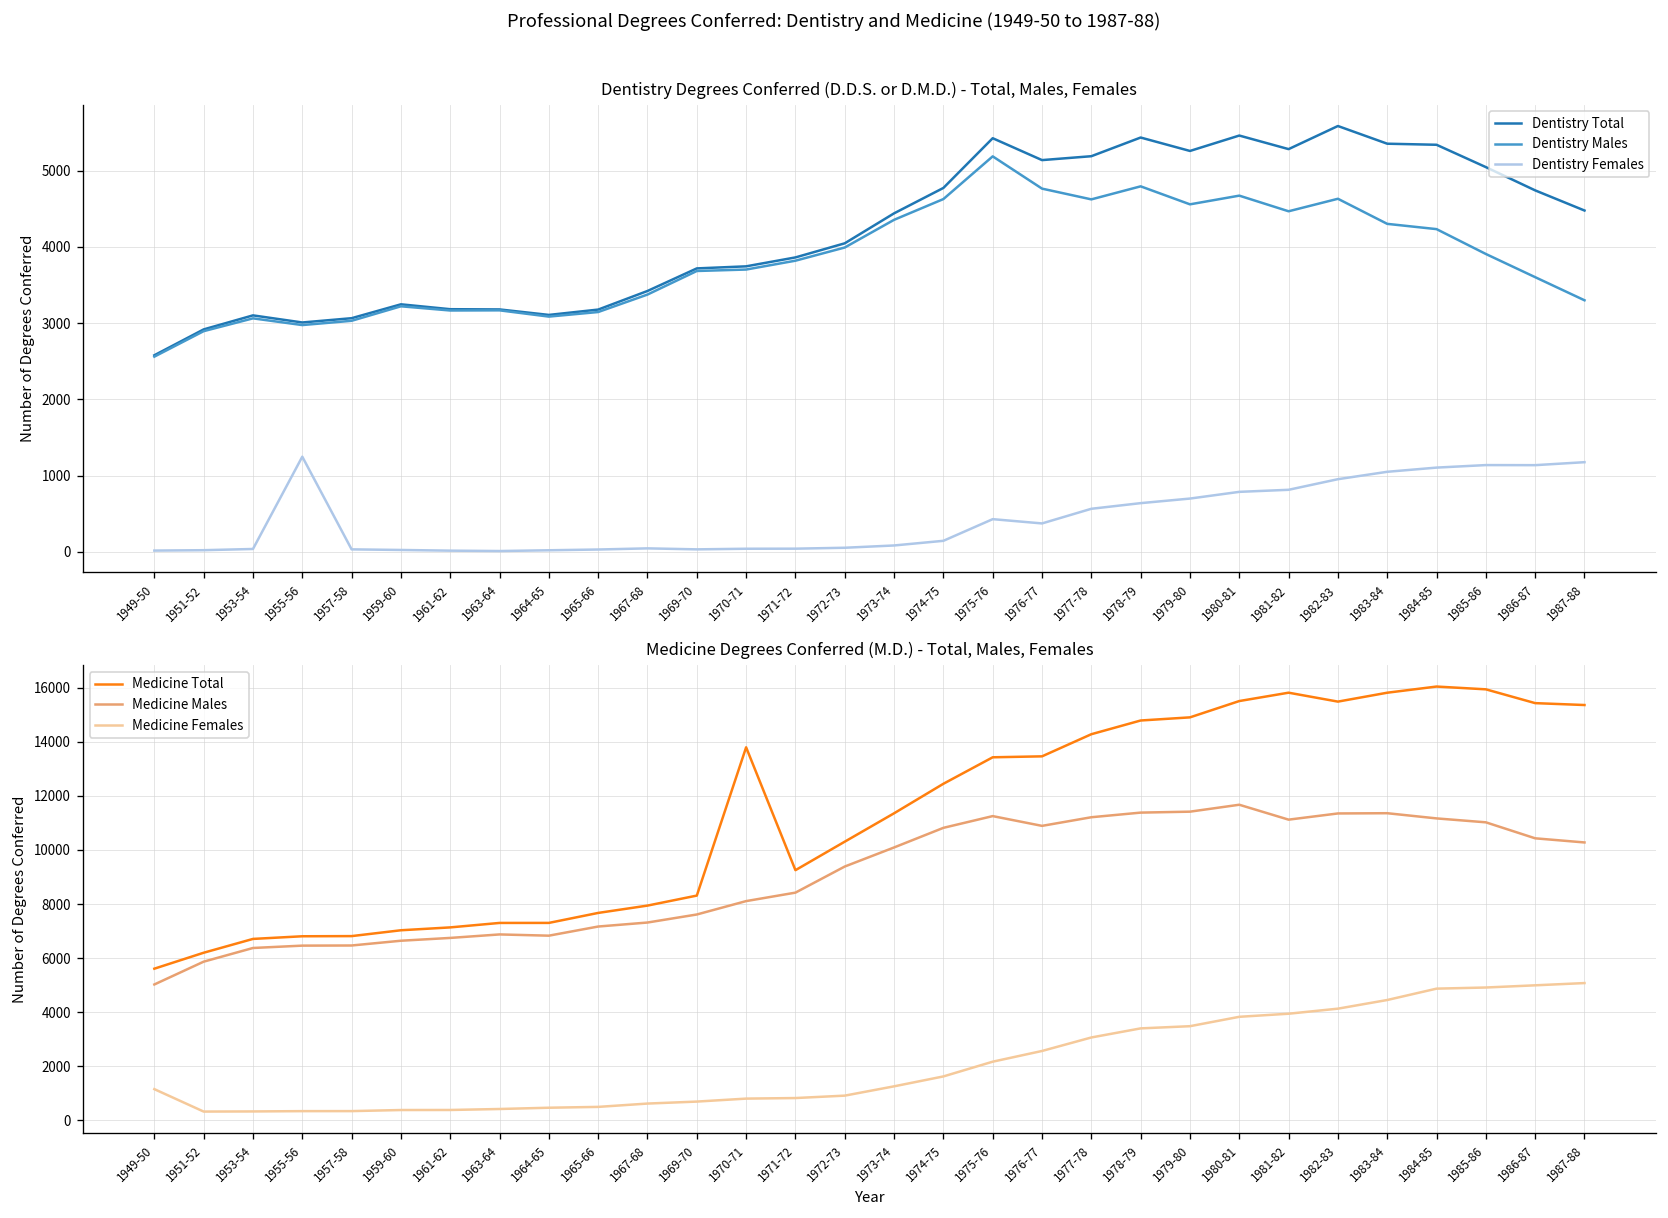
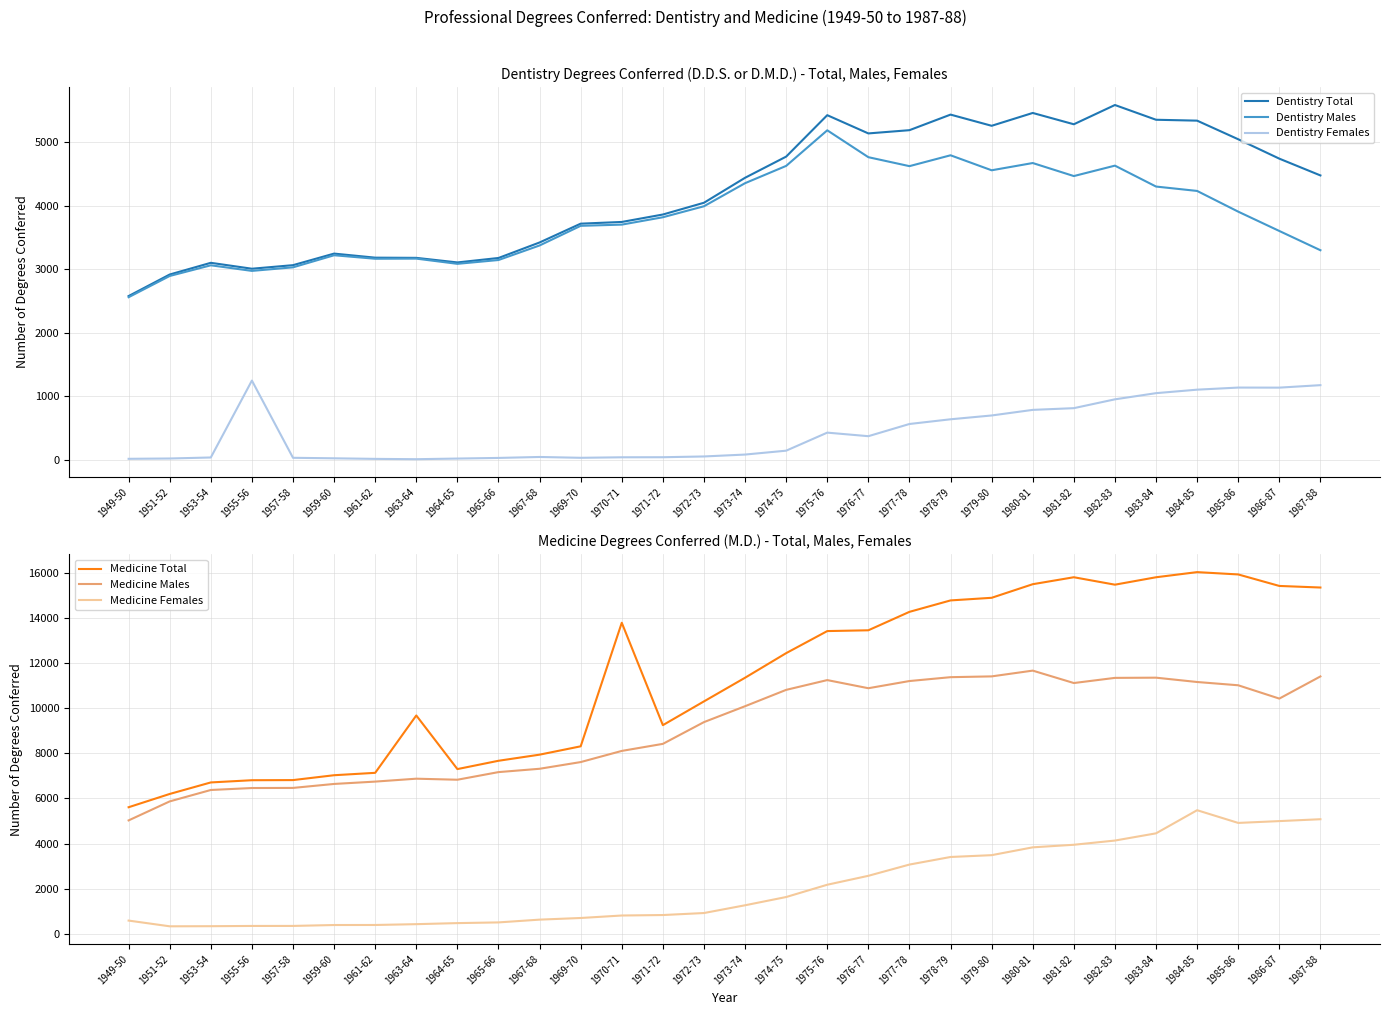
Medicine Degrees Conferred (M.D.) - Total, Males, Females, Medicine Females, 1949-50: 1200 -> 600
Medicine Degrees Conferred (M.D.) - Total, Males, Females, Medicine Total, 1963-64: 7300 -> 9700
Medicine Degrees Conferred (M.D.) - Total, Males, Females, Medicine Females, 1984-85: 4900 -> 5500
Medicine Degrees Conferred (M.D.) - Total, Males, Females, Medicine Males, 1987-88: 10300 -> 11400
